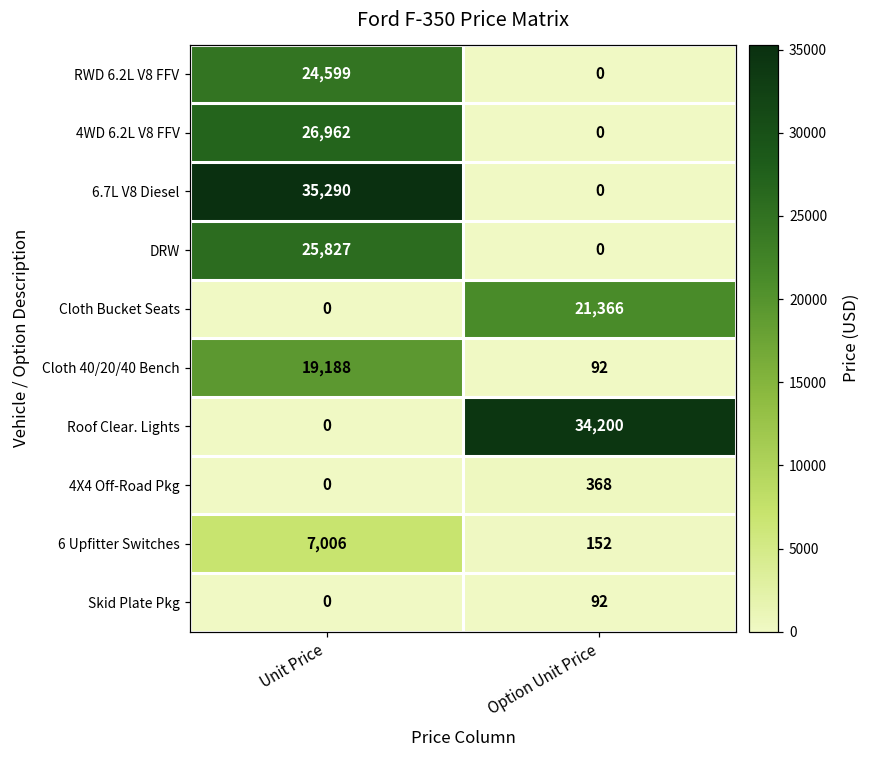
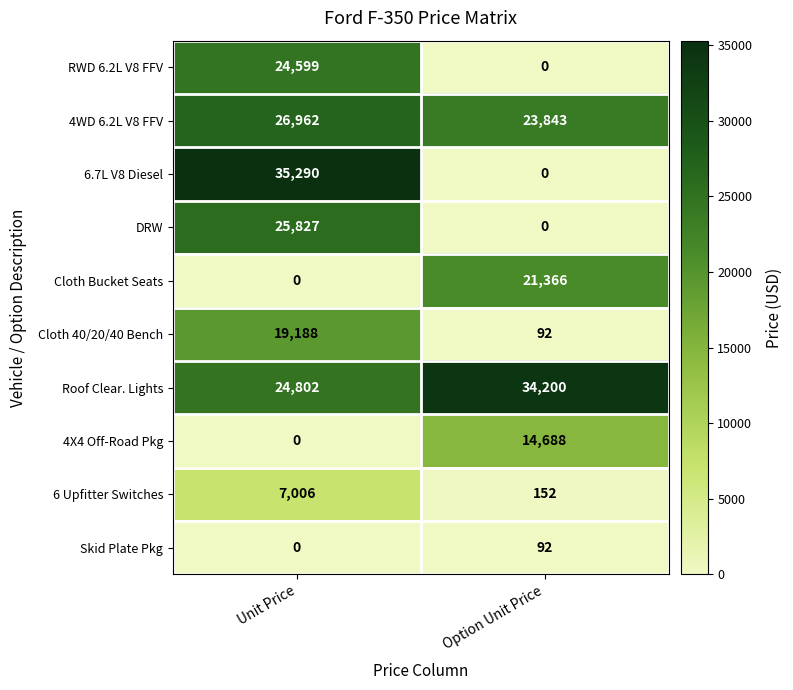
4WD 6.2L V8 FFV, Option Unit Price: 0 -> 23,843
Roof Clear. Lights, Unit Price: 0 -> 24,802
4X4 Off-Road Pkg, Option Unit Price: 368 -> 14,688
